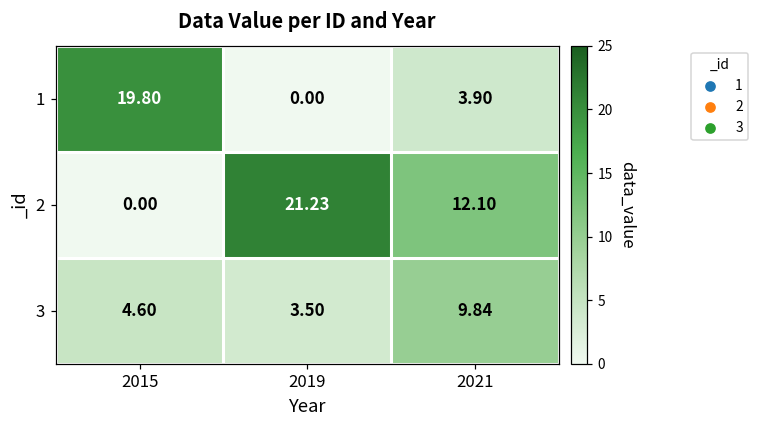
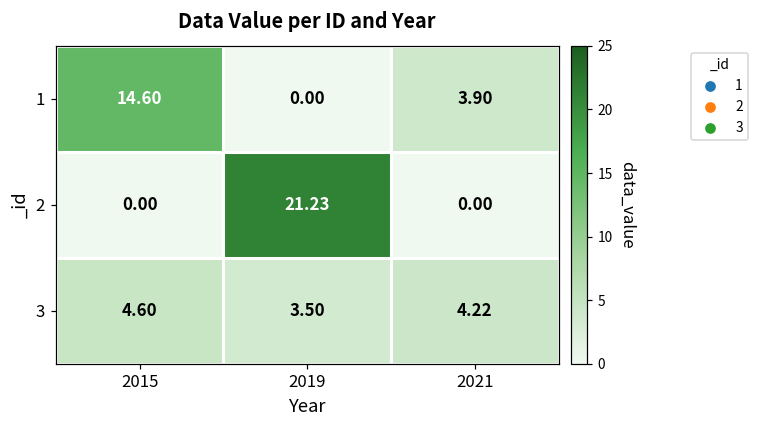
1, 2015: 19.80 -> 14.60
2, 2021: 12.10 -> 0.00
3, 2021: 9.84 -> 4.22
